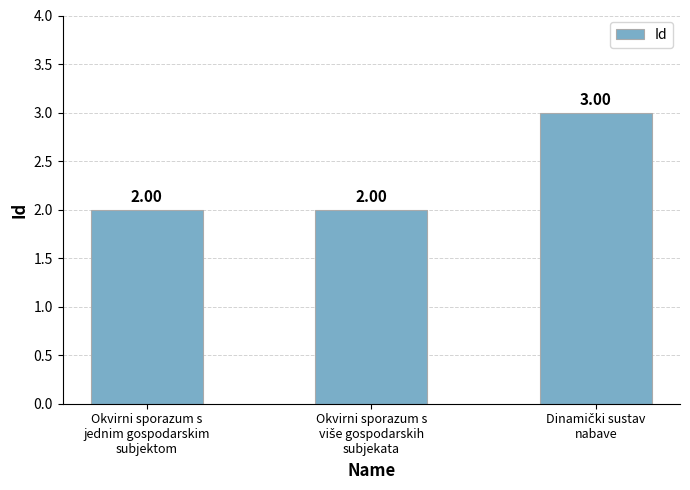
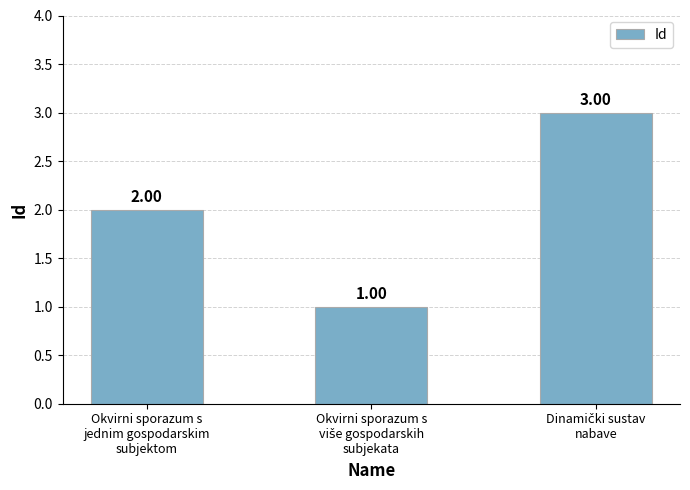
Okvirni sporazum s više gospodarskih subjekata: 2.00 -> 1.00
